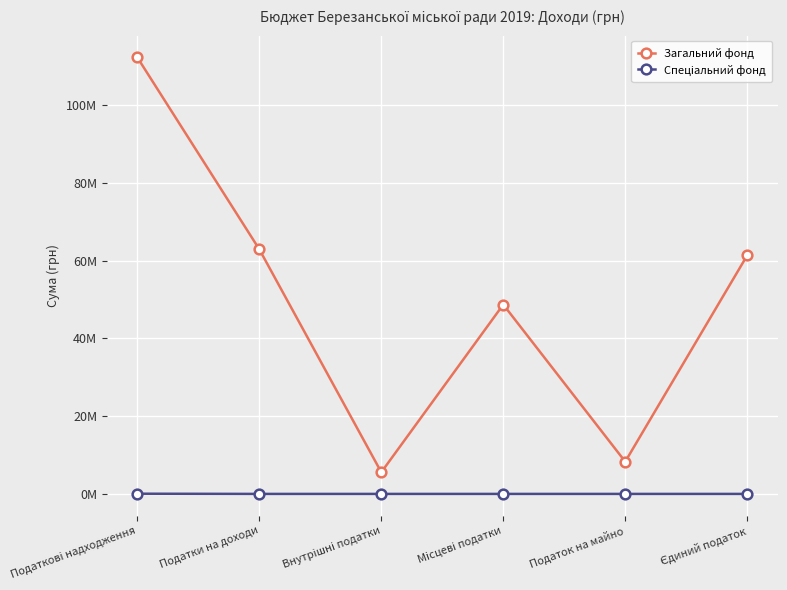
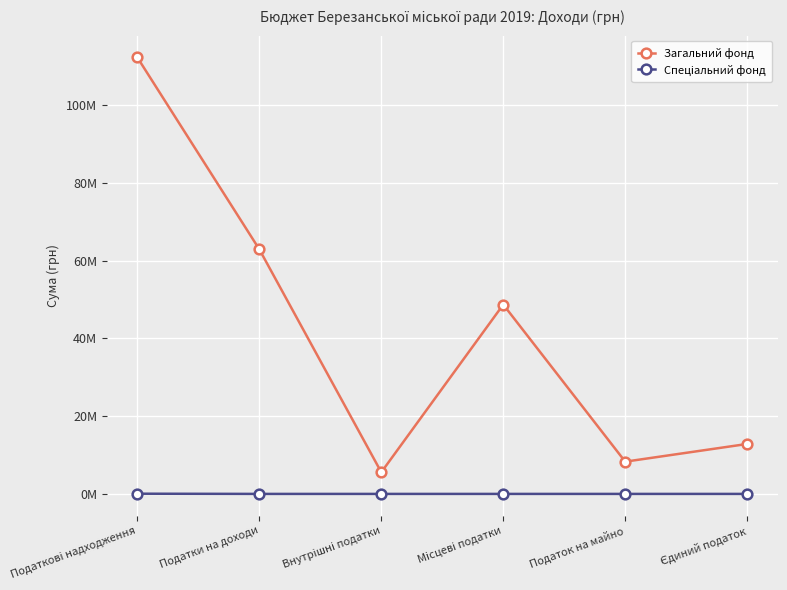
Загальний фонд, Єдиний податок: 61000000 -> 13000000
